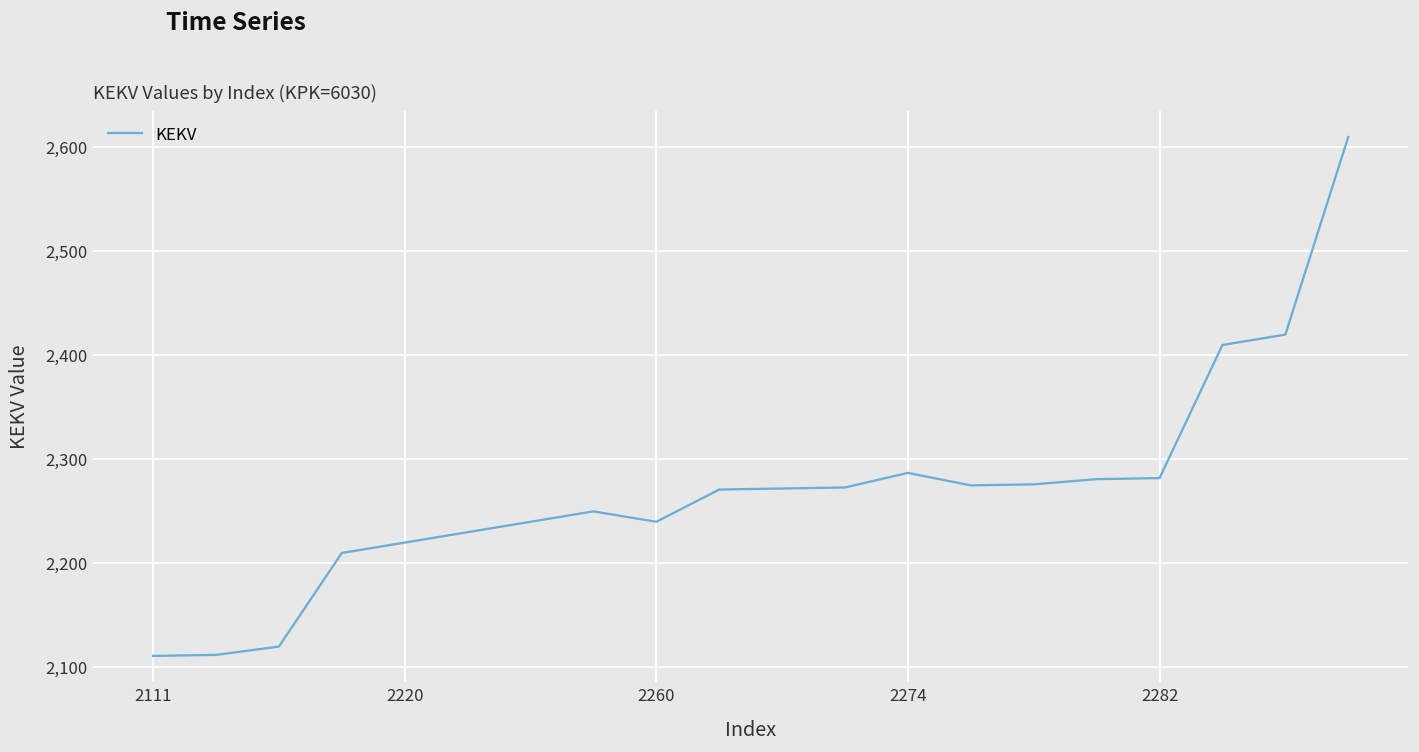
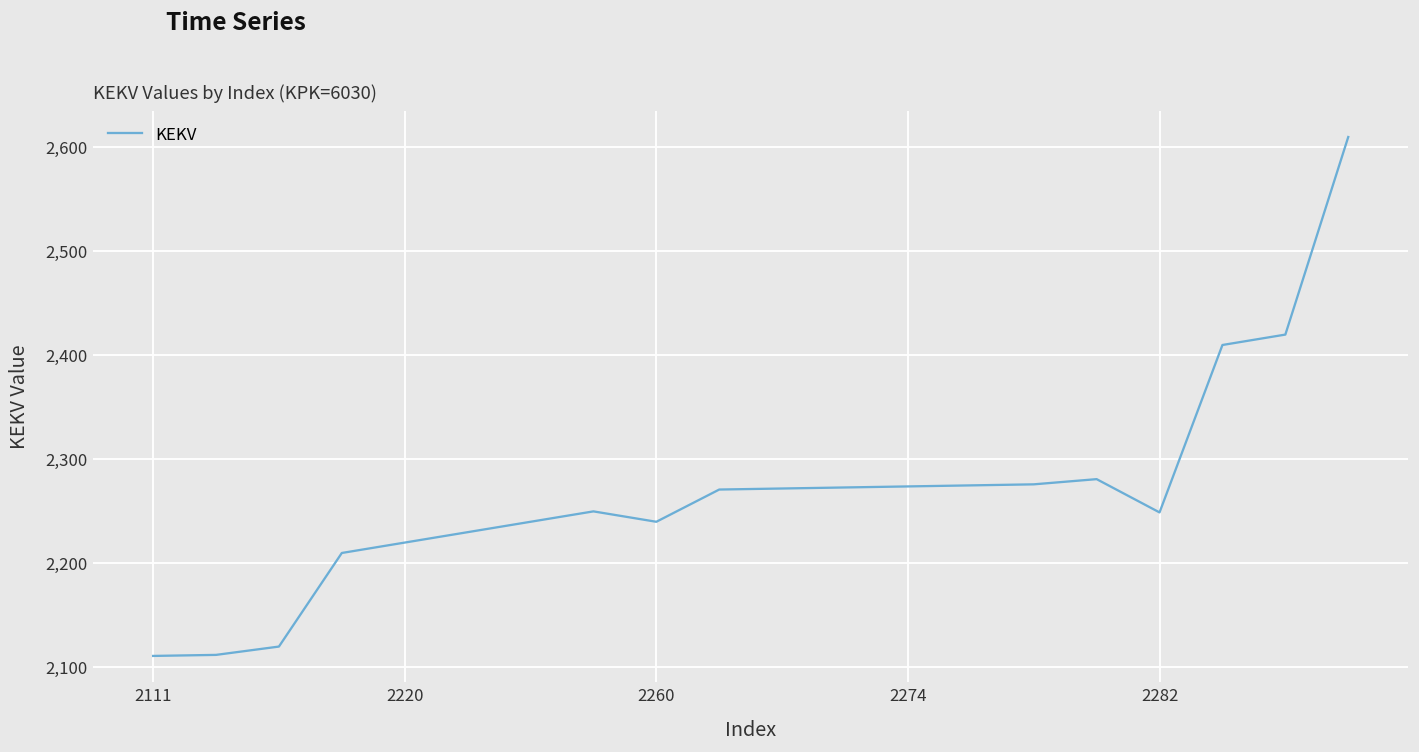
2274: 2,290 -> 2,270
2282: 2,280 -> 2,250
